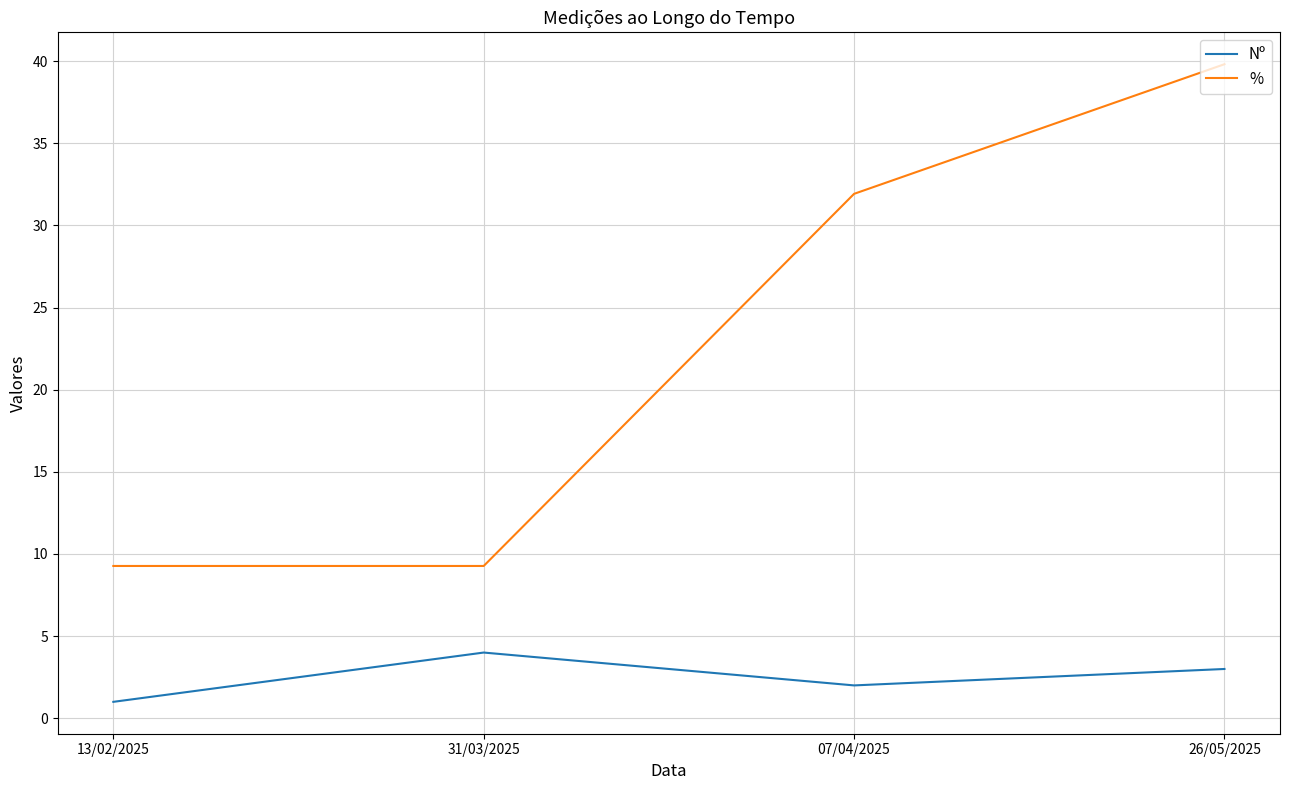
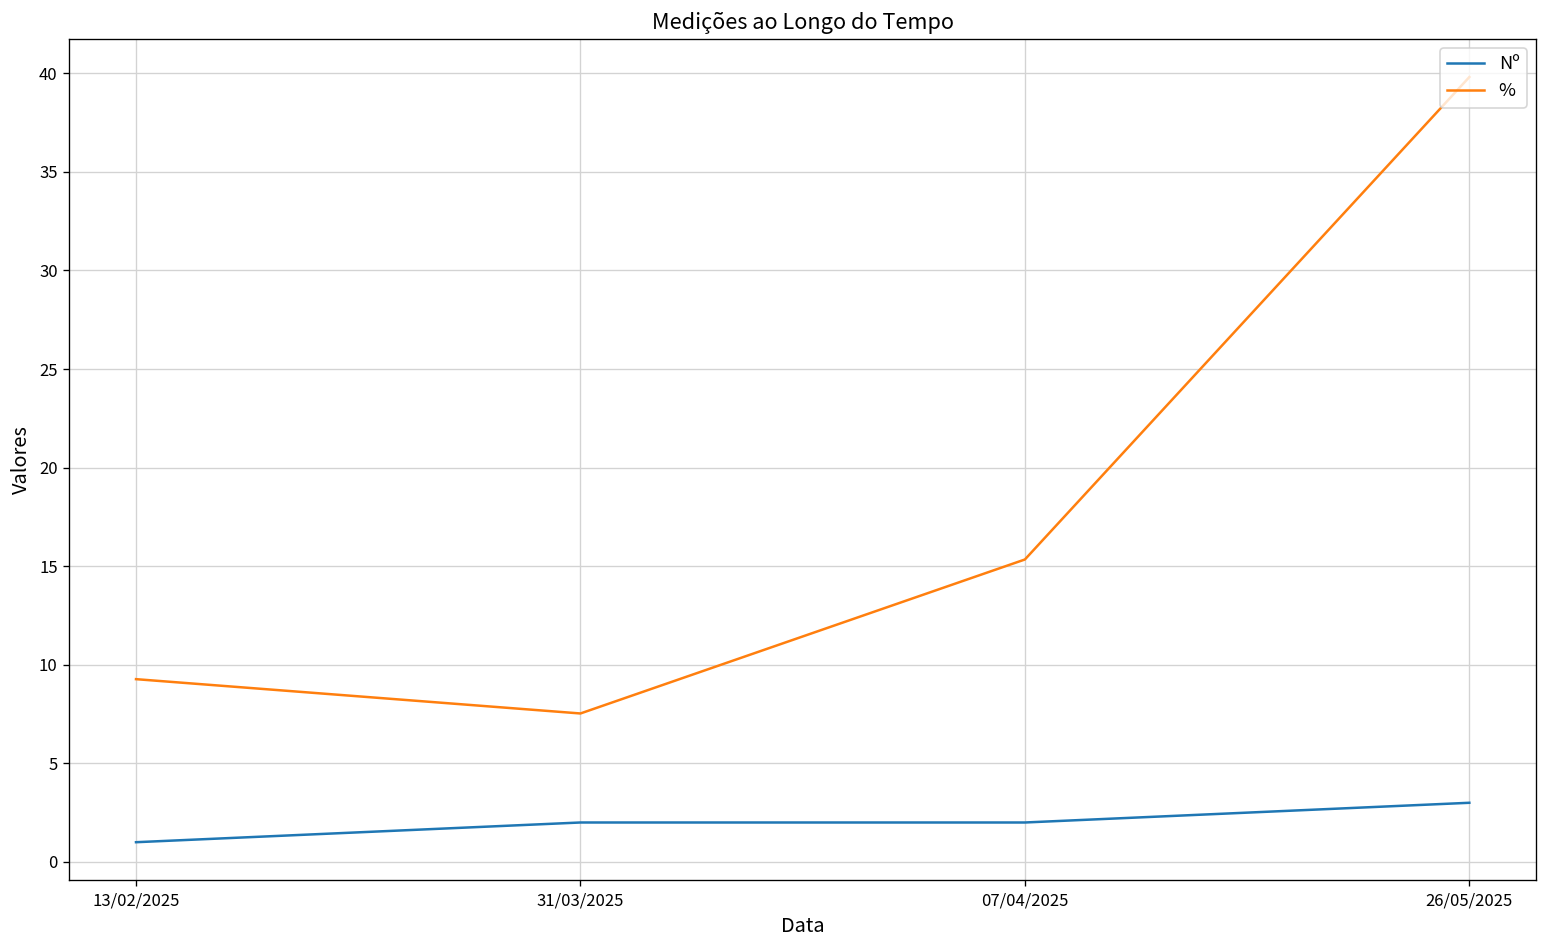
Nº, 31/03/2025: 4 -> 2
%, 31/03/2025: 9.3 -> 7.5
%, 07/04/2025: 31.9 -> 15.3
